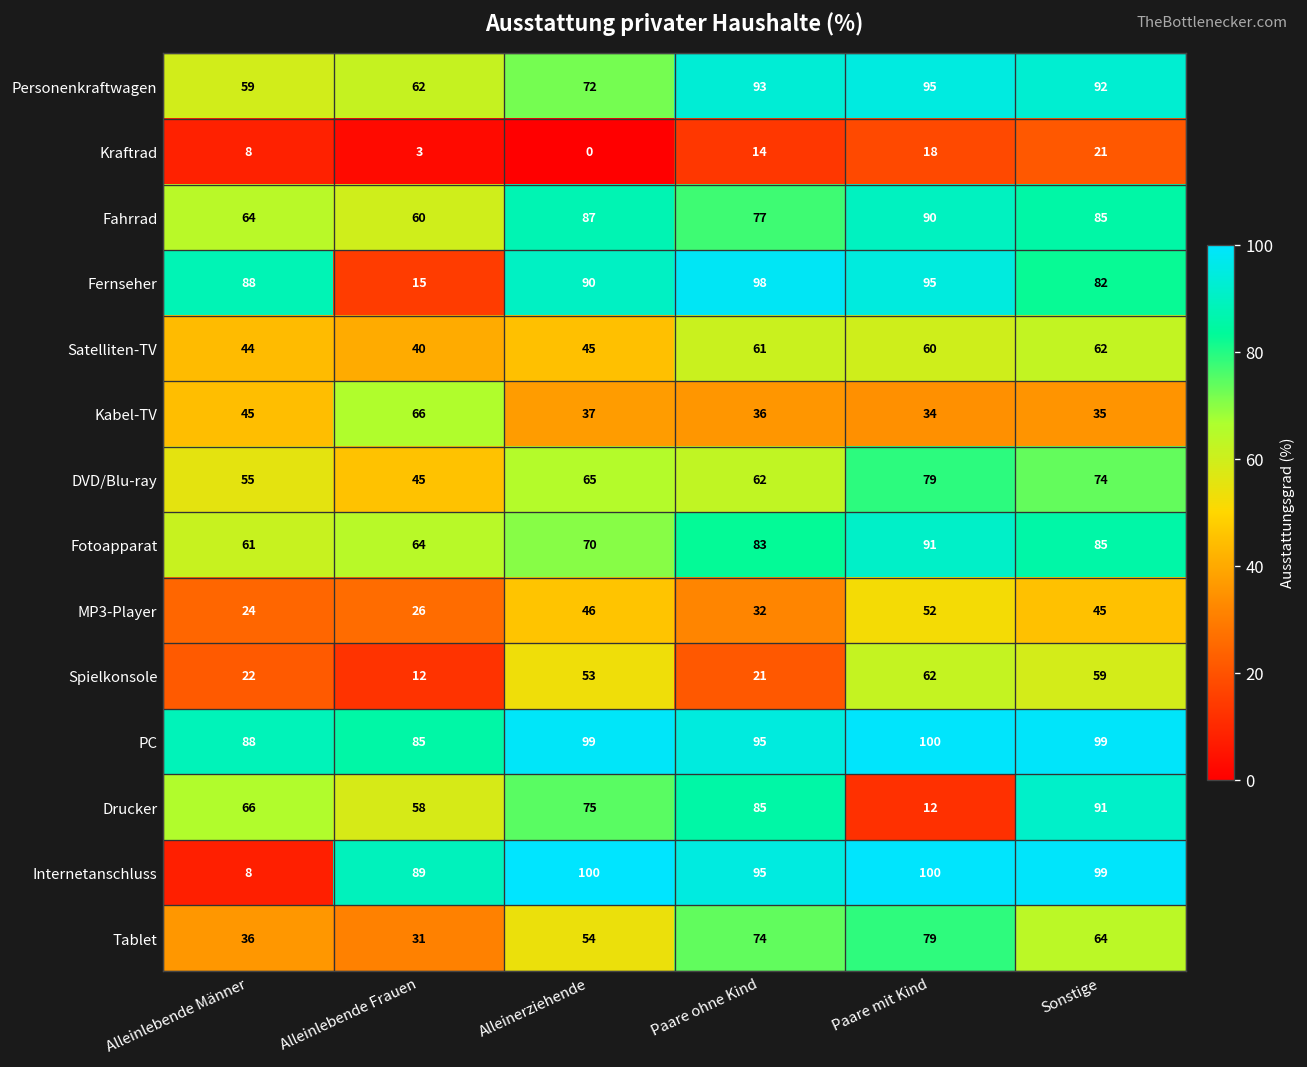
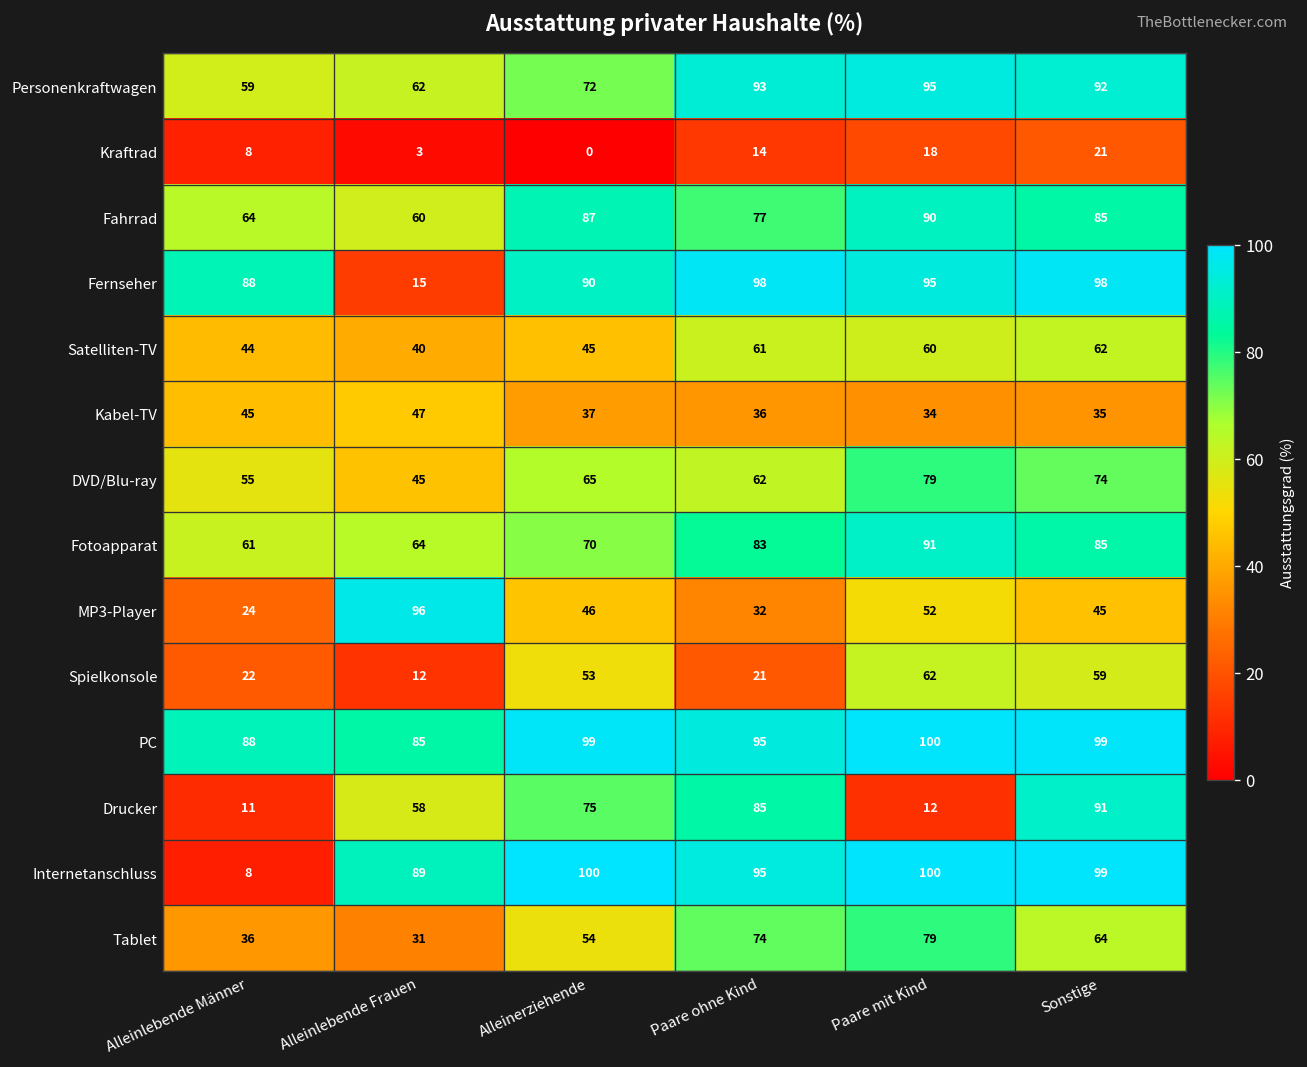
Fernseher, Sonstige: 82 -> 98
Kabel-TV, Alleinlebende Frauen: 66 -> 47
MP3-Player, Alleinlebende Frauen: 26 -> 96
Drucker, Alleinlebende Männer: 66 -> 11
